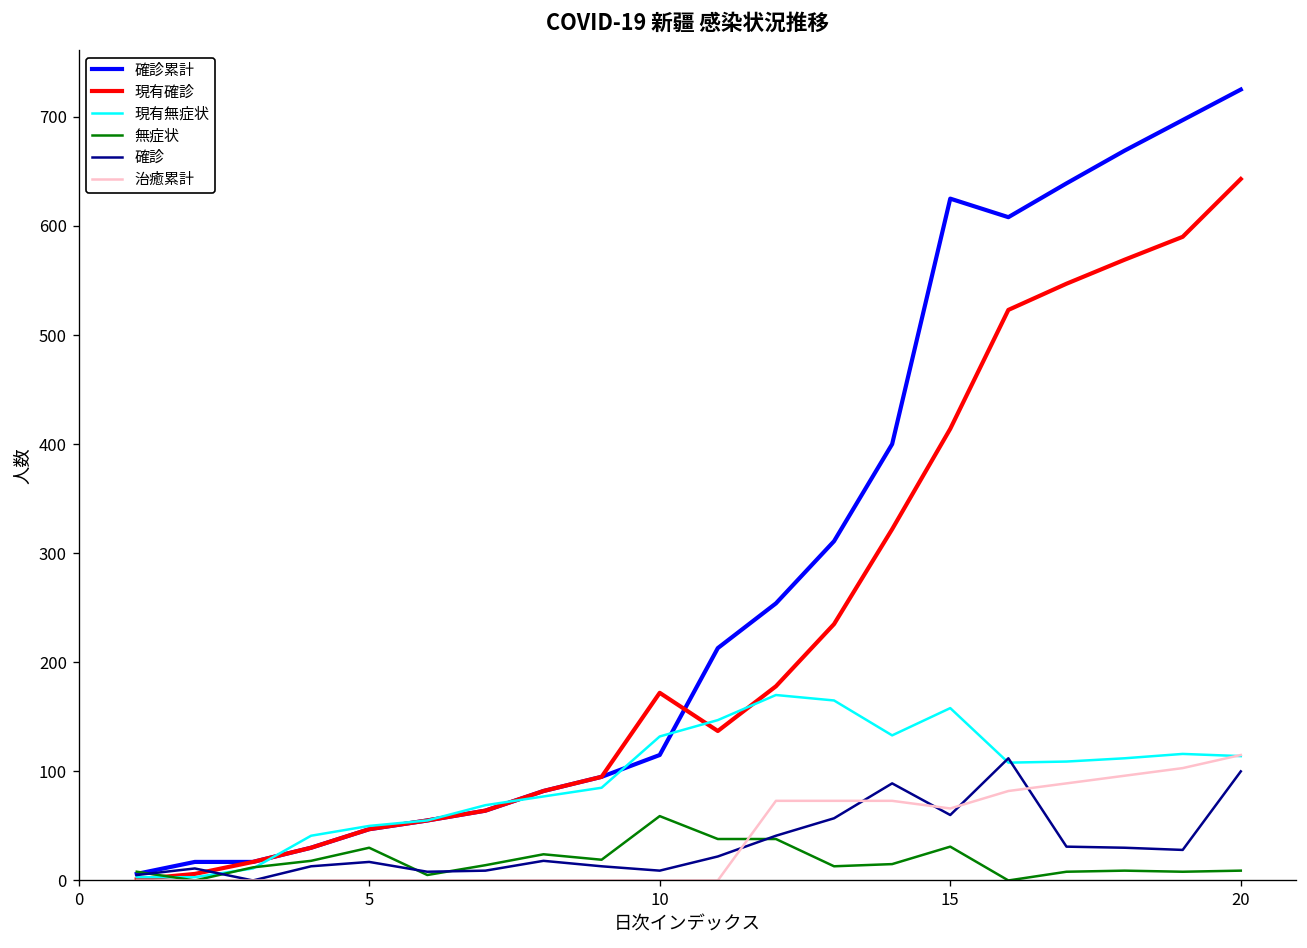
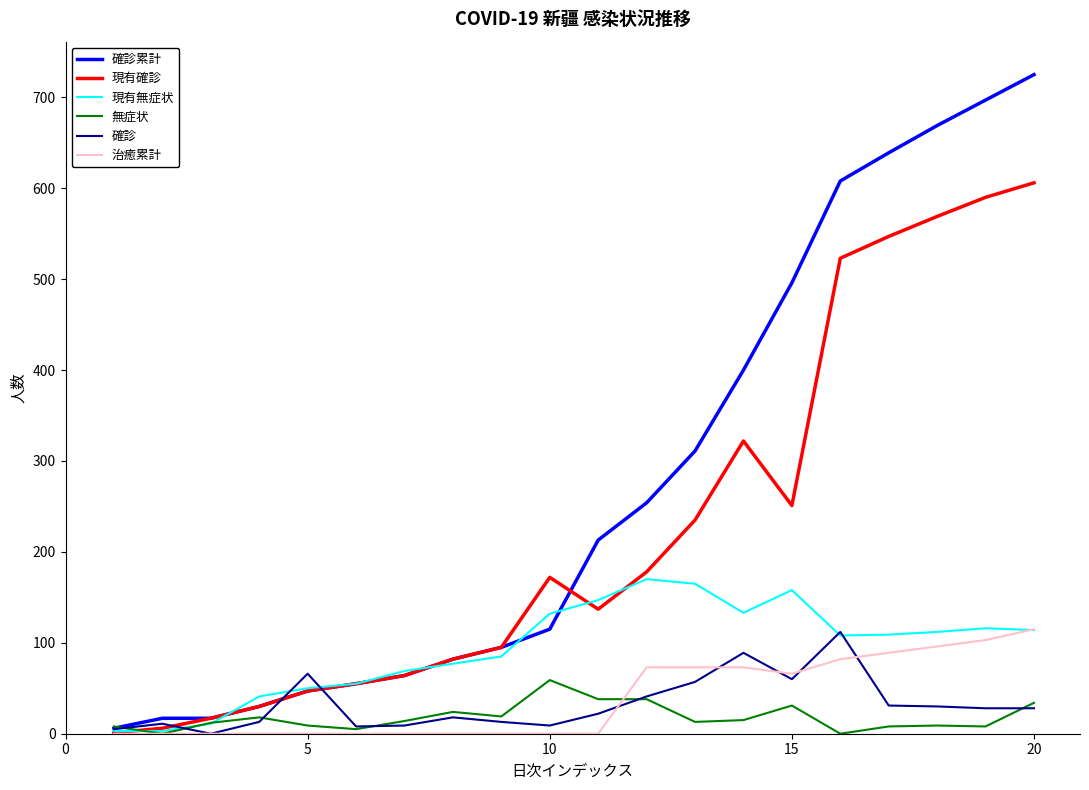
無症状, 5: 30 -> 10
確診, 5: 20 -> 70
確診累計, 15: 630 -> 500
現有確診, 15: 410 -> 250
現有確診, 20: 640 -> 610
無症状, 20: 10 -> 30
確診, 20: 100 -> 30
